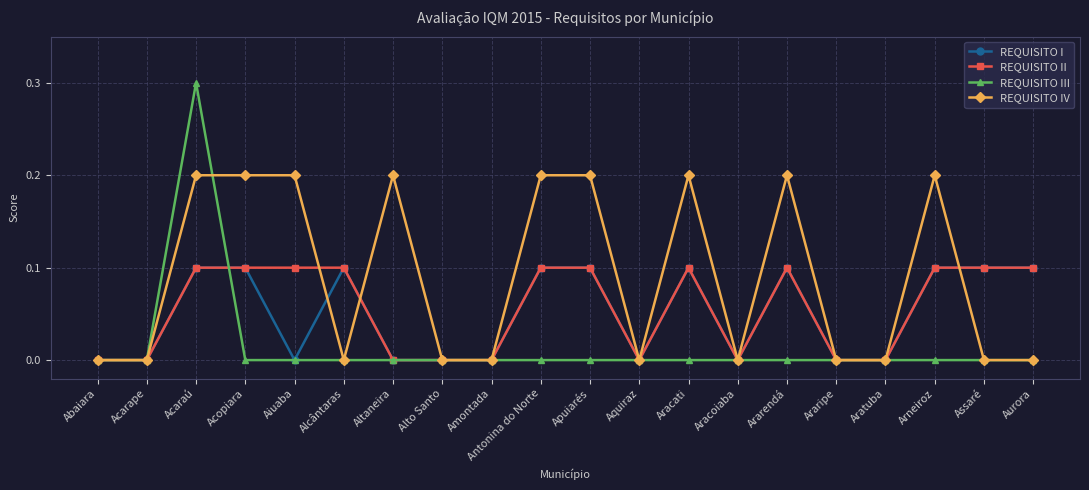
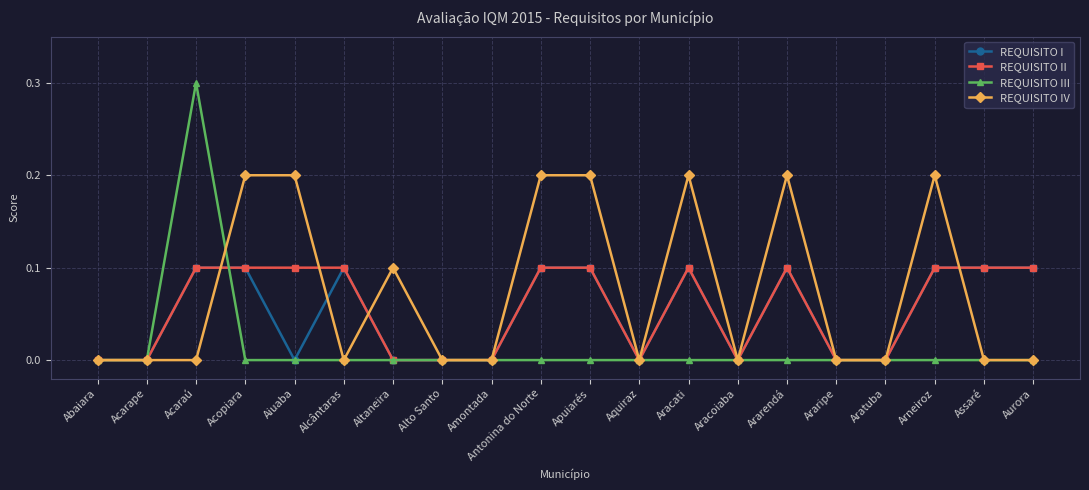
REQUISITO IV, Acaraú: 0.2 -> 0.0
REQUISITO IV, Altaneira: 0.2 -> 0.1
